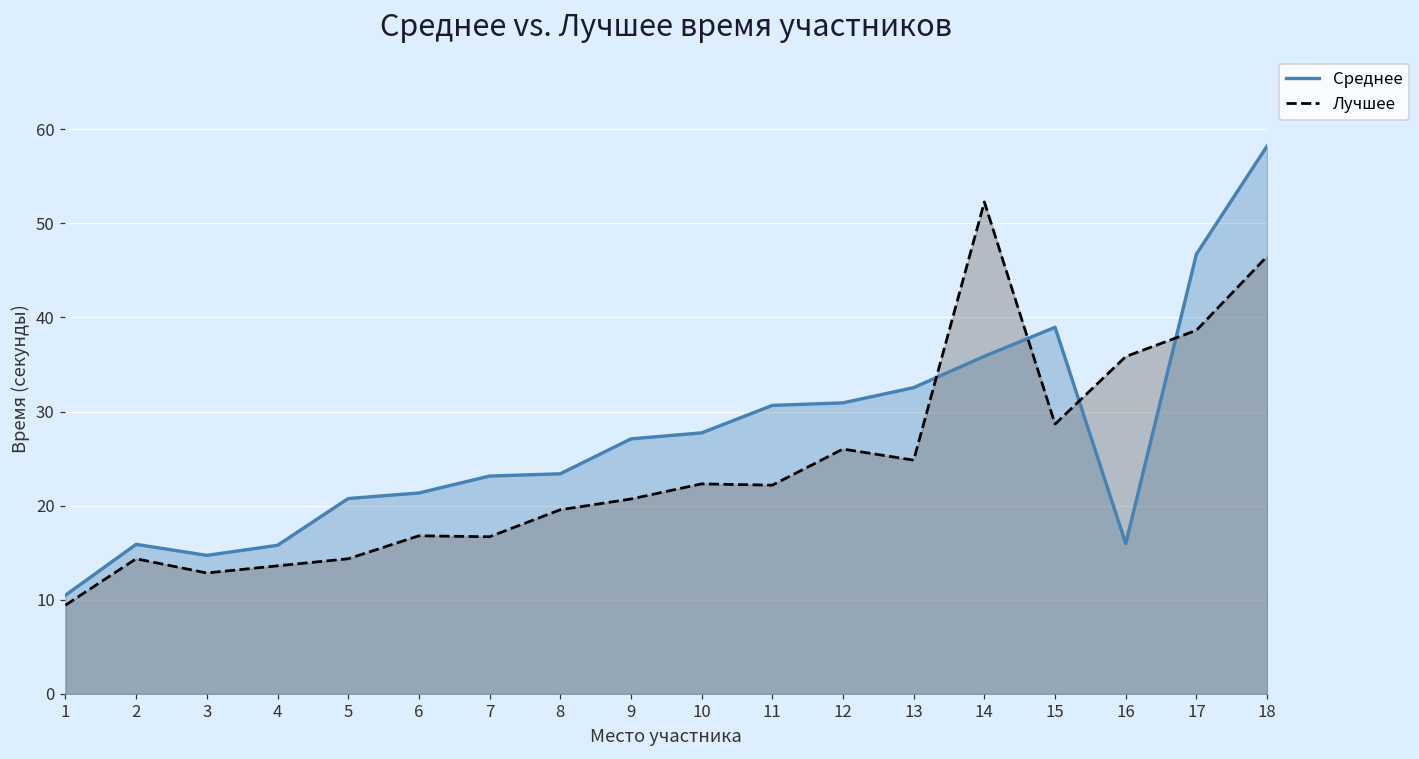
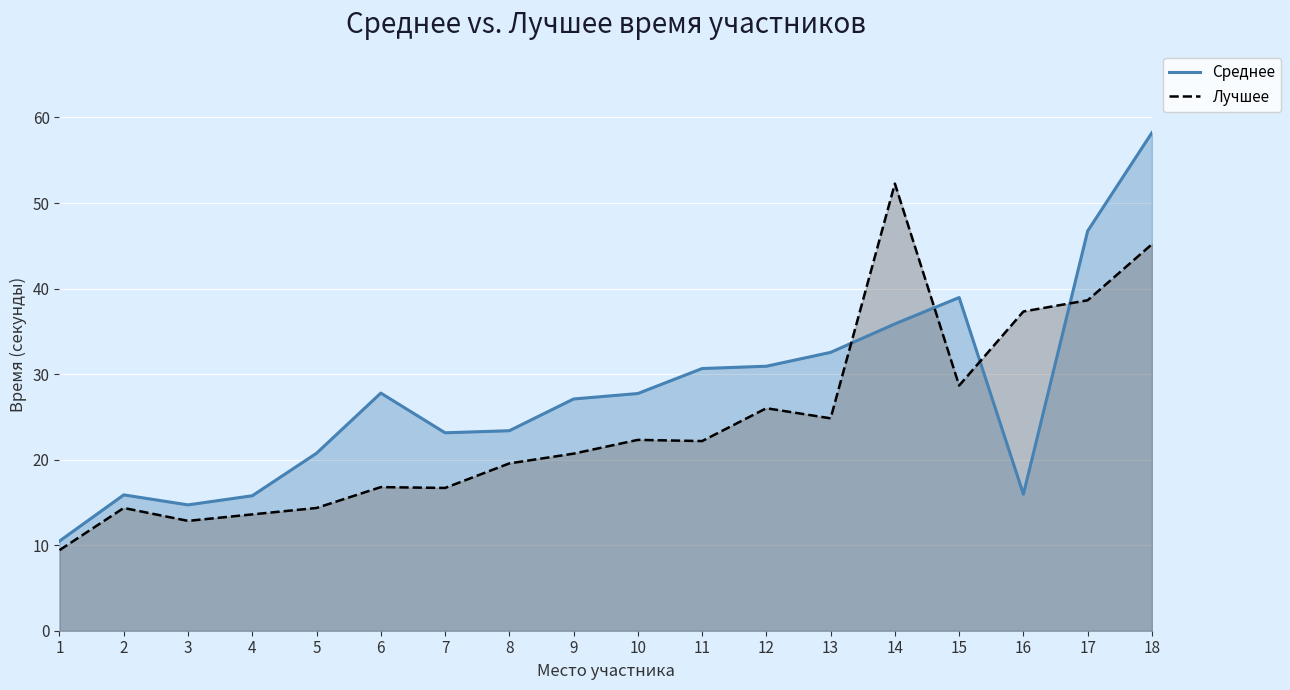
Среднее, 6: 21 -> 28
Лучшее, 16: 36 -> 37
Лучшее, 18: 46 -> 45
